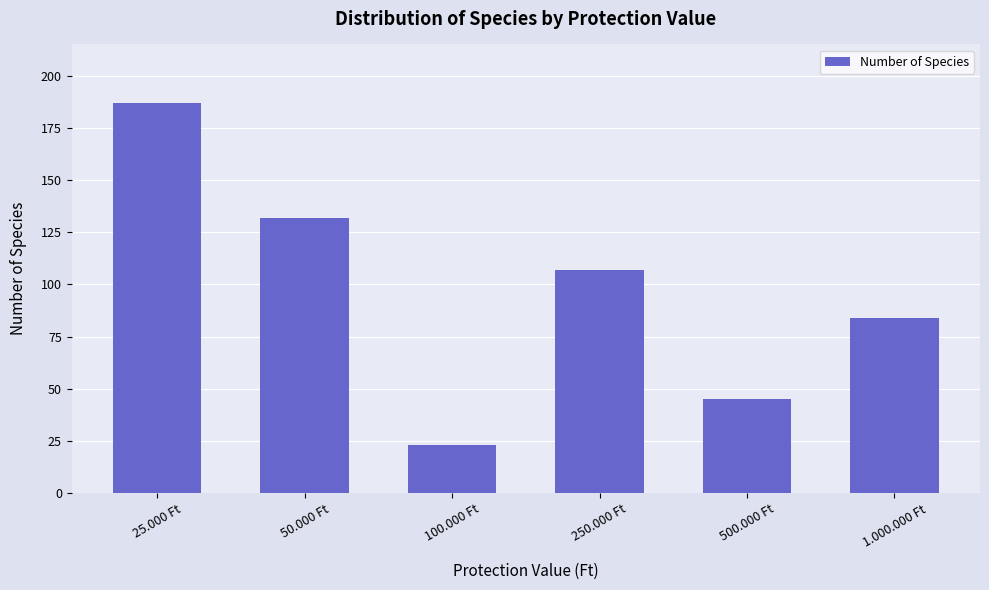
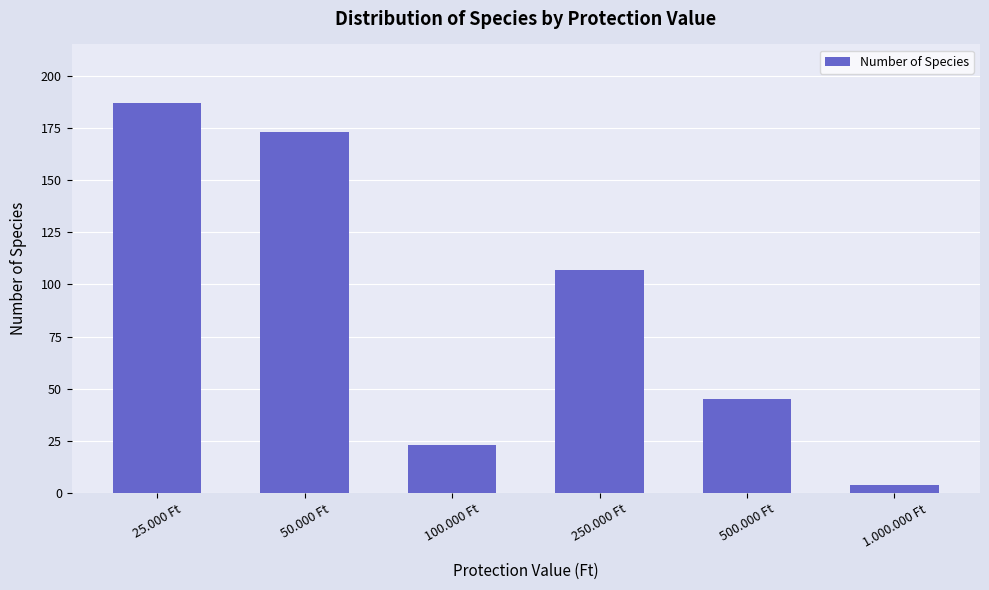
50.000 Ft: 132 -> 173
1.000.000 Ft: 84 -> 4
